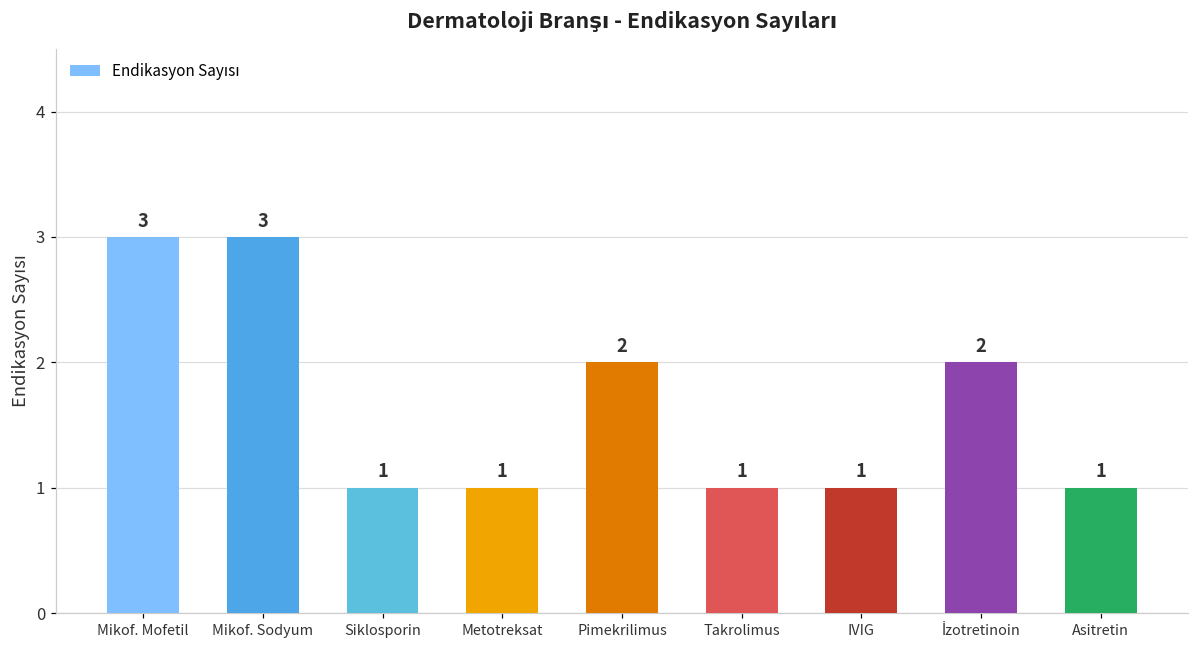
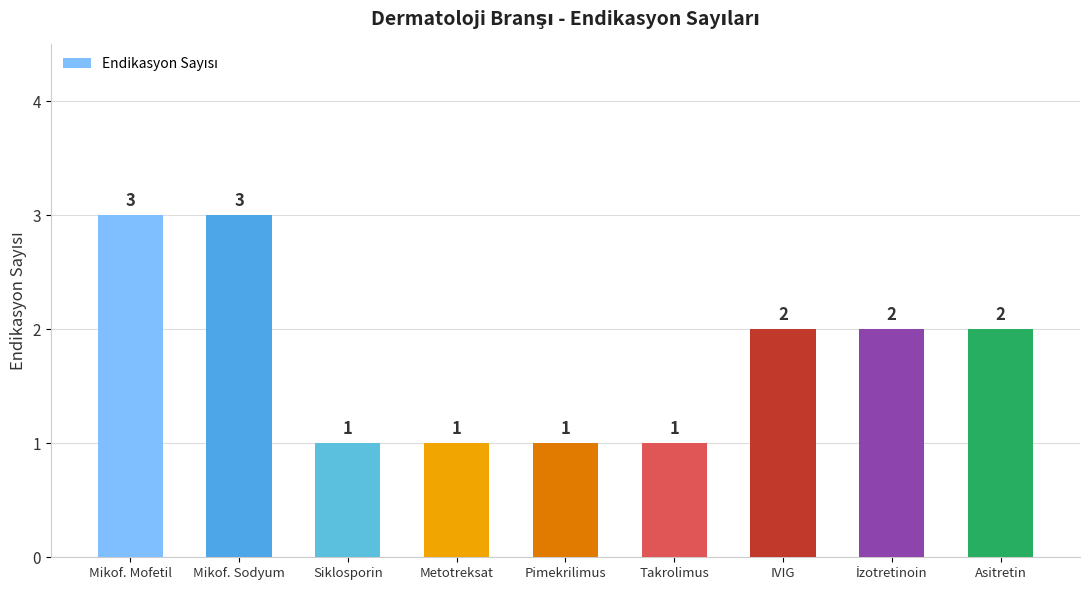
Pimekrilimus: 2 -> 1
IVIG: 1 -> 2
Asitretin: 1 -> 2
